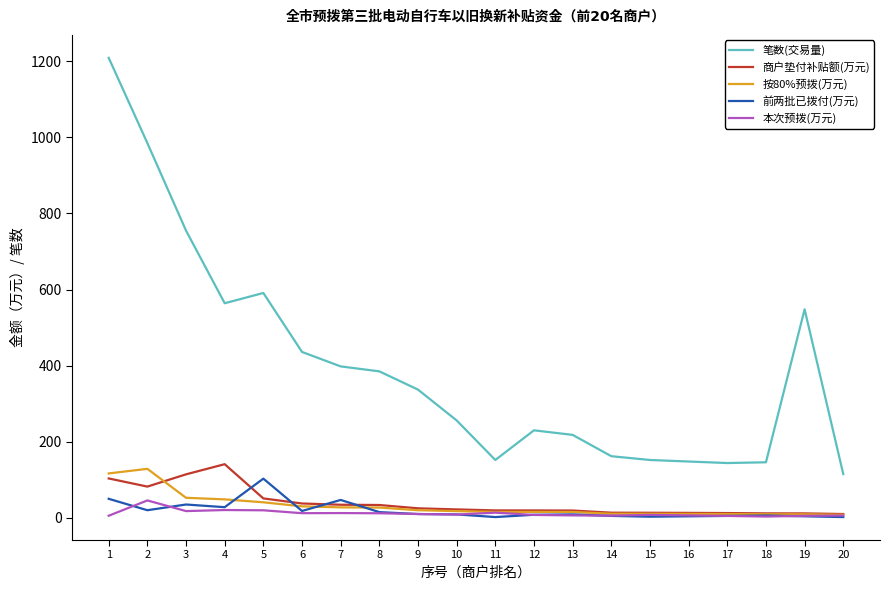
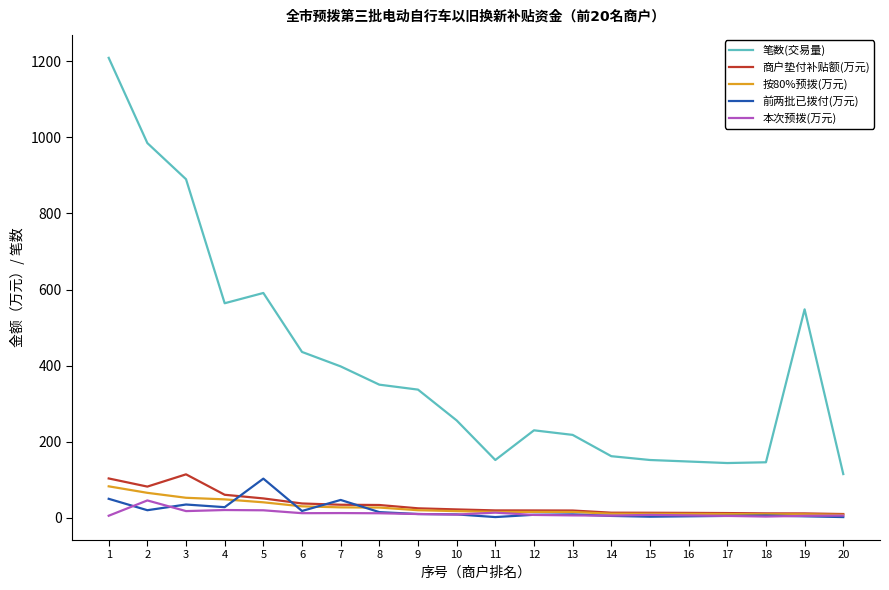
按80%预拨(万元), 1: 120 -> 80
按80%预拨(万元), 2: 130 -> 70
笔数(交易量), 3: 760 -> 890
商户垫付补贴额(万元), 4: 140 -> 60
笔数(交易量), 8: 390 -> 350
